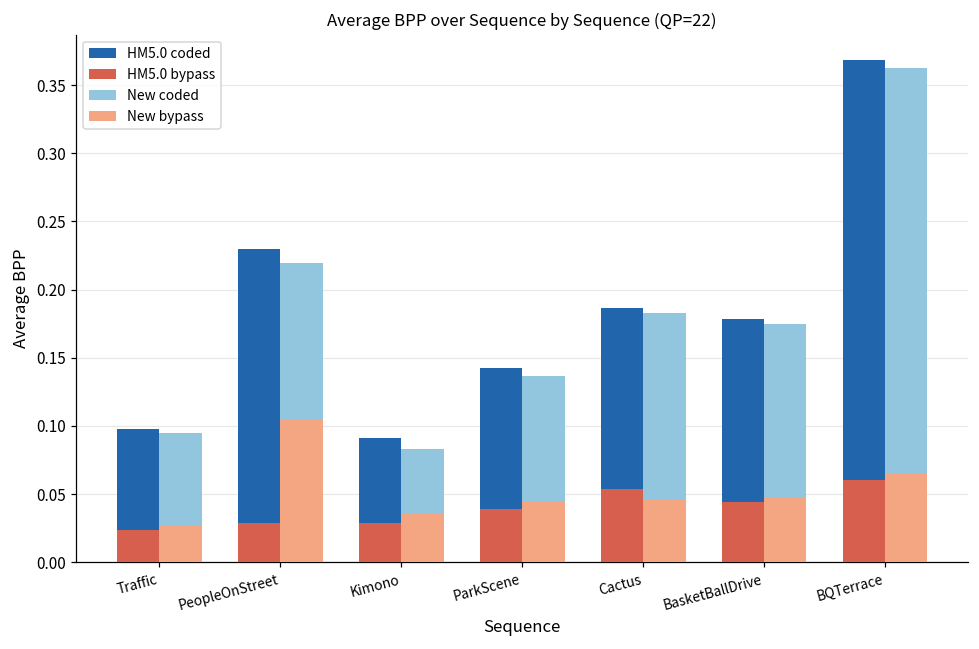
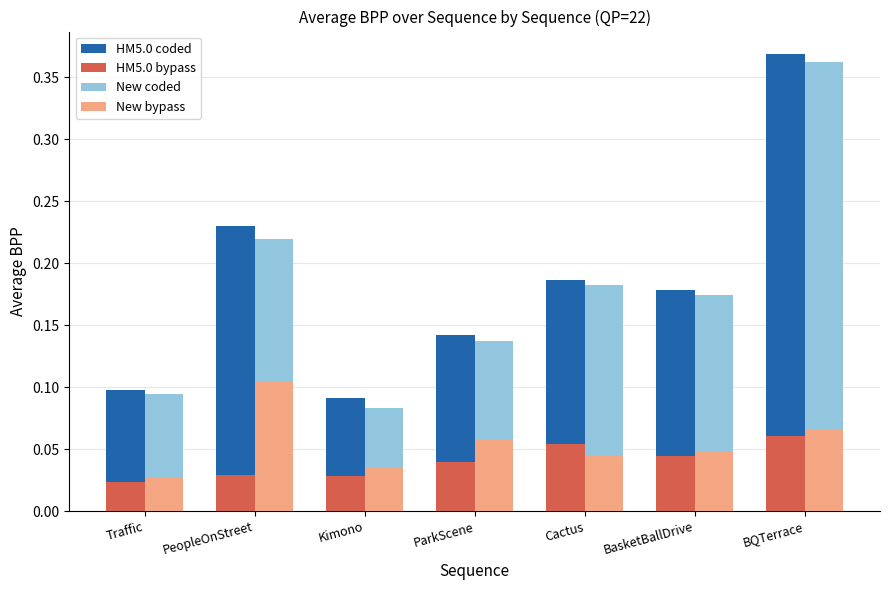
New bypass, ParkScene: 0.044 -> 0.058
